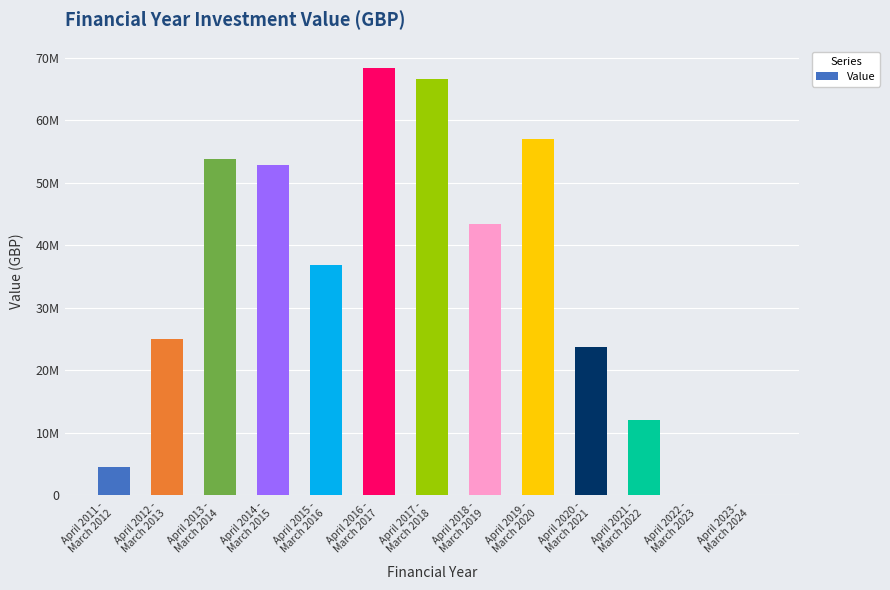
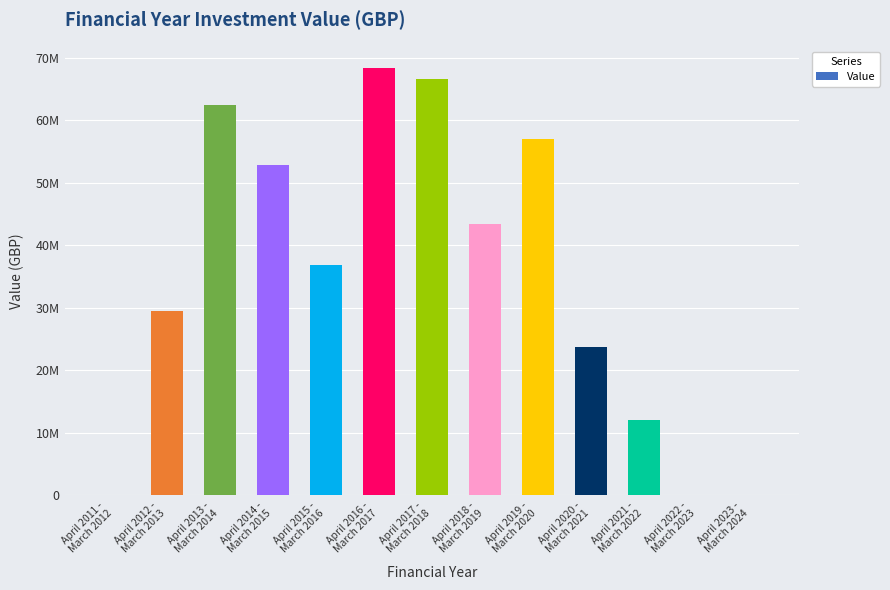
April 2011 - March 2012: 5000000 -> 0
April 2012 - March 2013: 25000000 -> 30000000
April 2013 - March 2014: 54000000 -> 63000000
